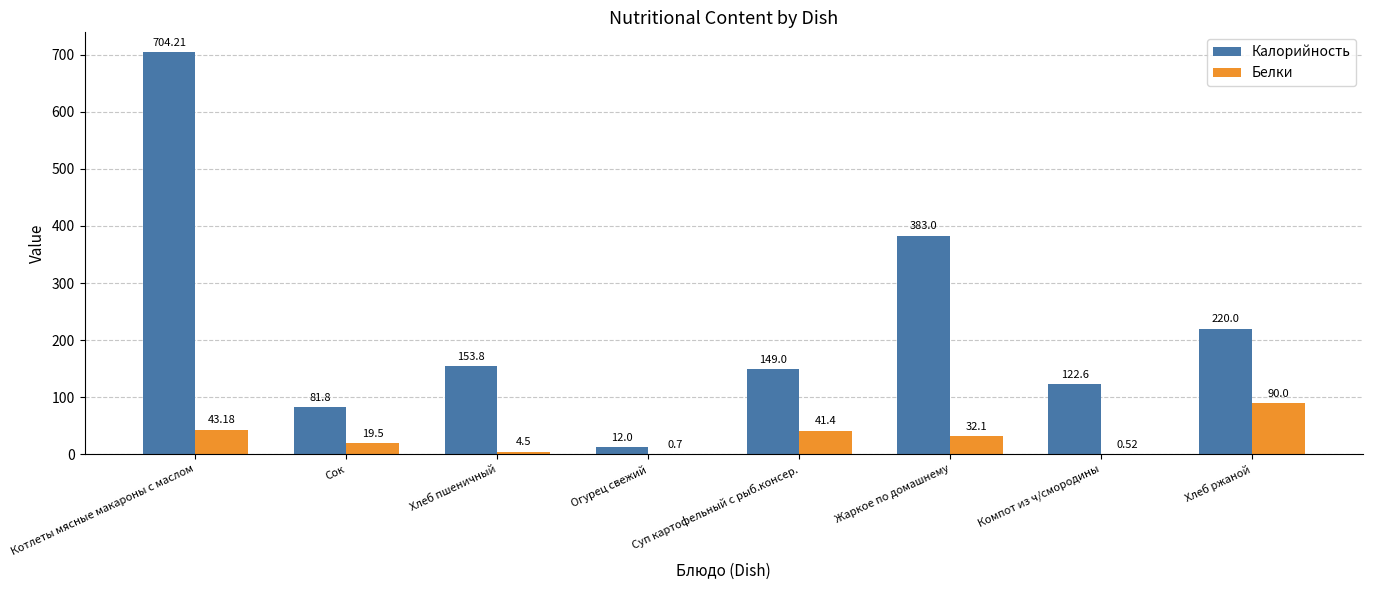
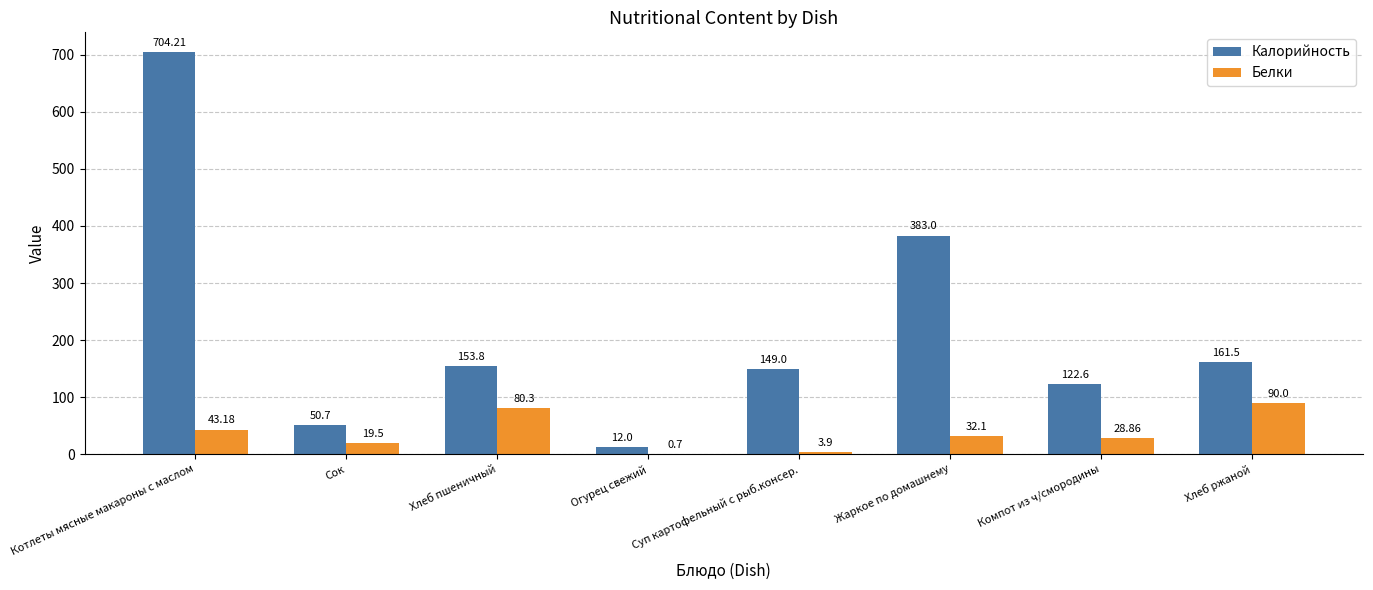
Калорийность, Сок: 81.8 -> 50.7
Белки, Хлеб пшеничный: 4.5 -> 80.3
Белки, Суп картофельный с рыб.консер.: 41.4 -> 3.9
Белки, Компот из ч/смородины: 0.52 -> 28.86
Калорийность, Хлеб ржаной: 220.0 -> 161.5
